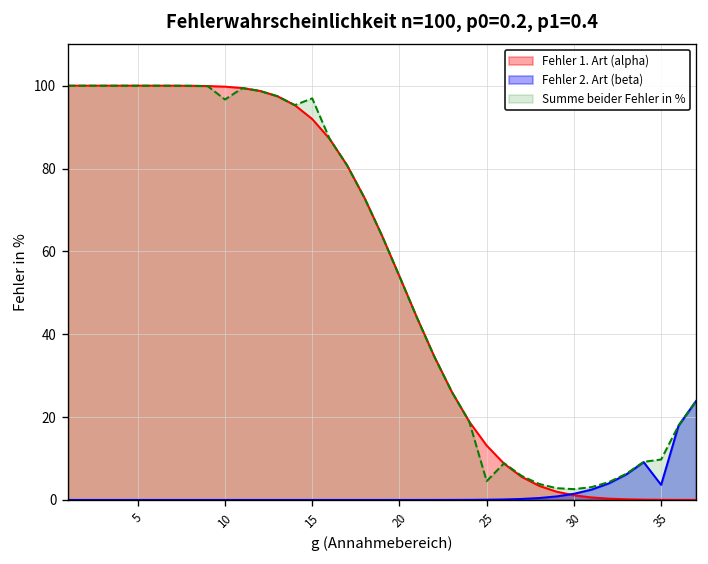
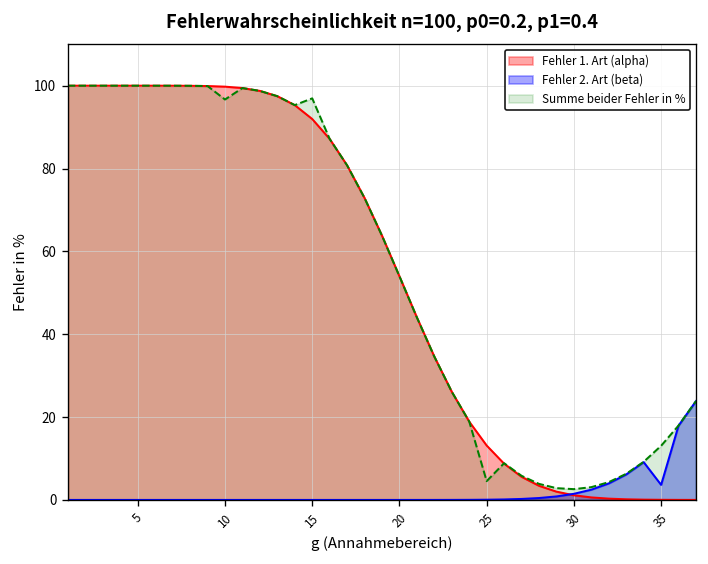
Summe beider Fehler in %, 35: 10 -> 13
